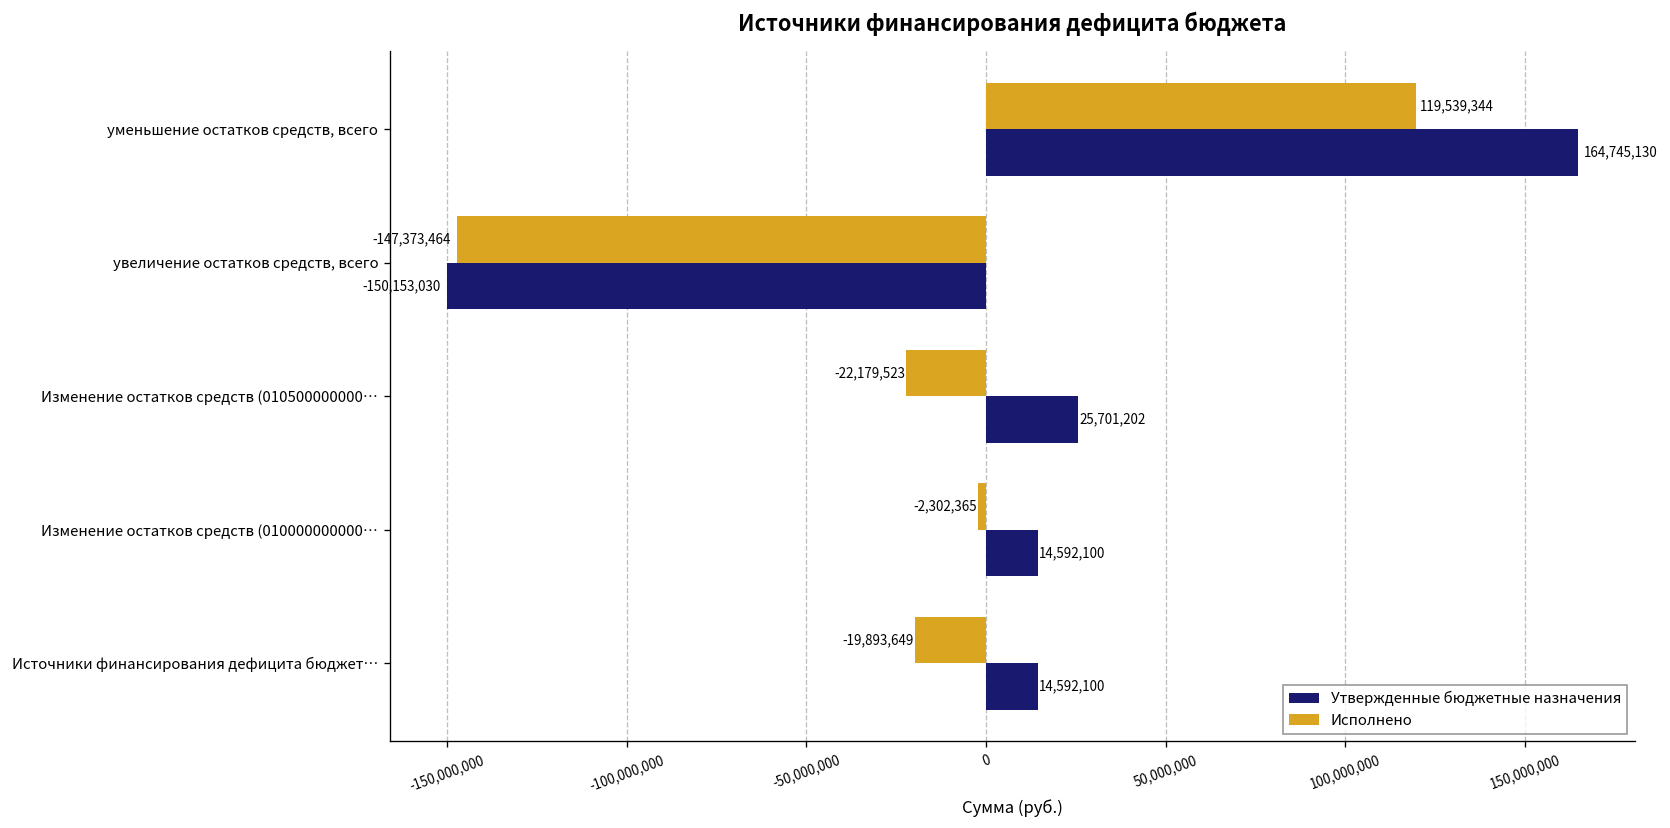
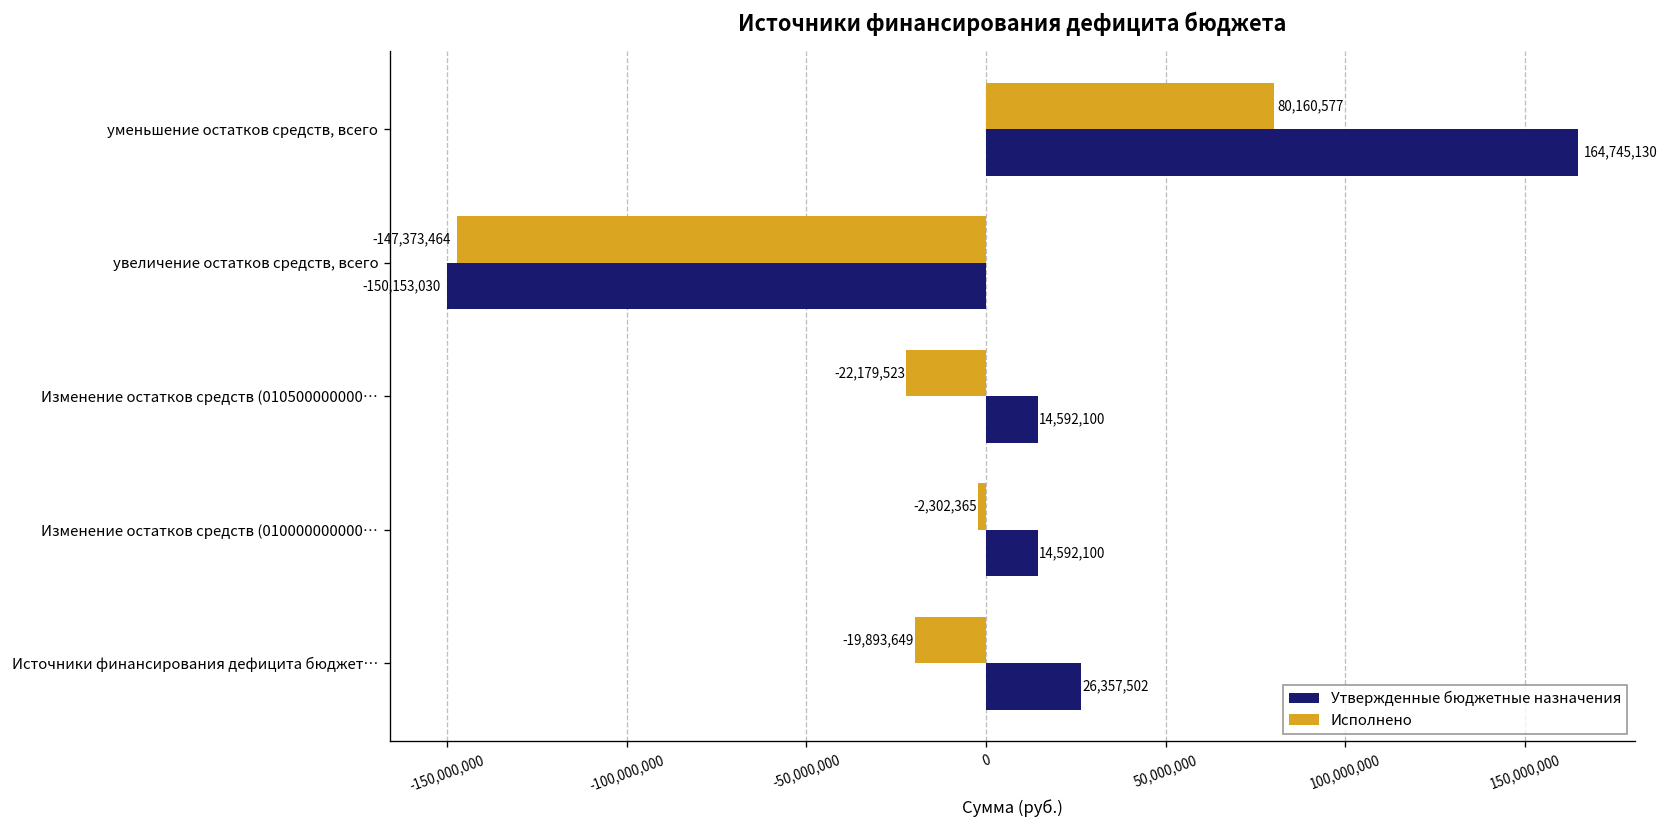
Исполнено, уменьшение остатков средств, всего: 119,539,344 -> 80,160,577
Утвержденные бюджетные назначения, Изменение остатков средств (010500000000…: 25,701,202 -> 14,592,100
Утвержденные бюджетные назначения, Источники финансирования дефицита бюджет…: 14,592,100 -> 26,357,502
